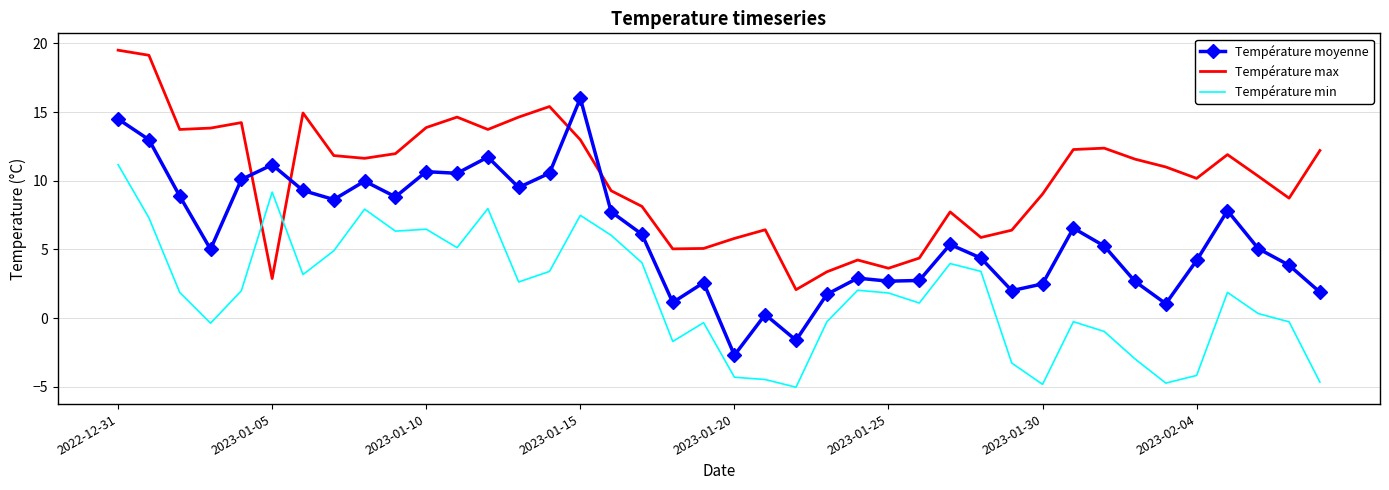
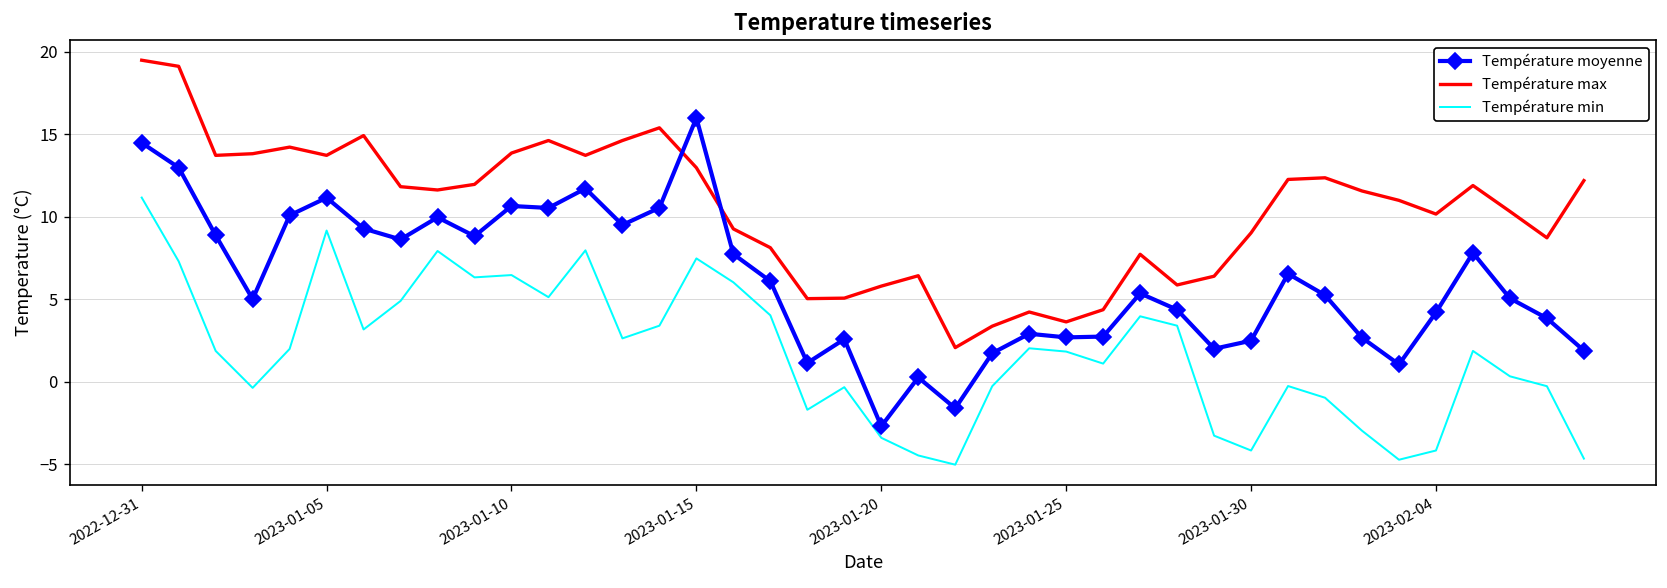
Température max, 2023-01-05: 2.9 -> 13.7
Température min, 2023-01-20: -4.3 -> -3.4
Température min, 2023-01-30: -4.8 -> -4.2
